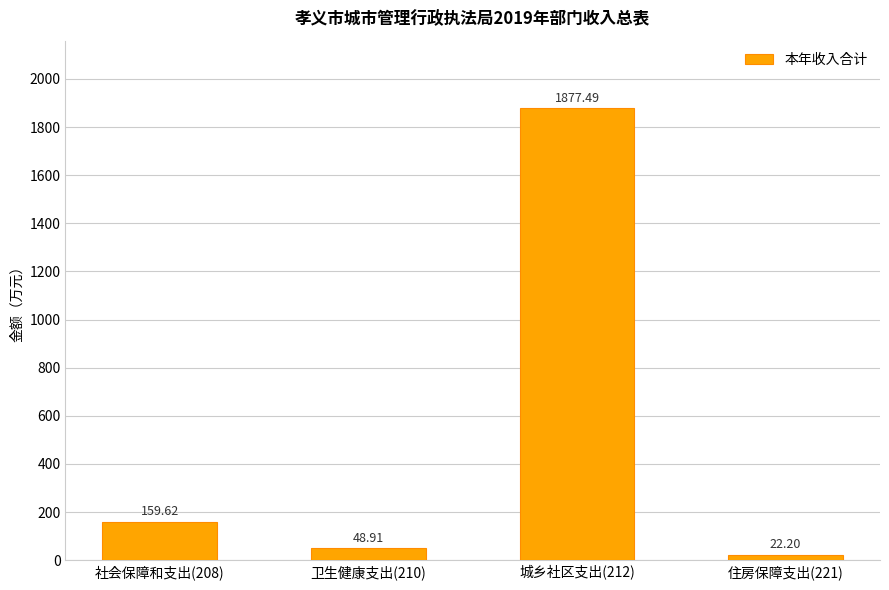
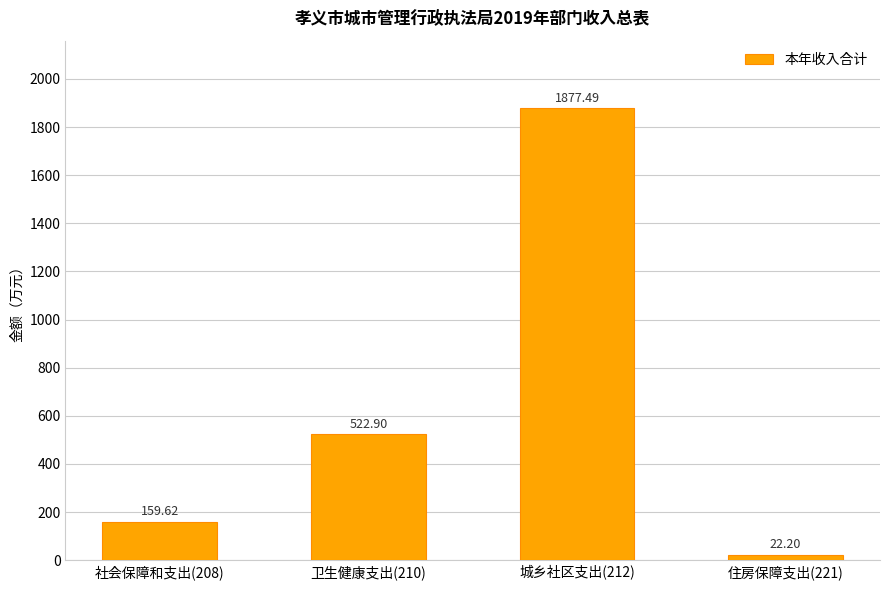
卫生健康支出(210): 48.91 -> 522.90
